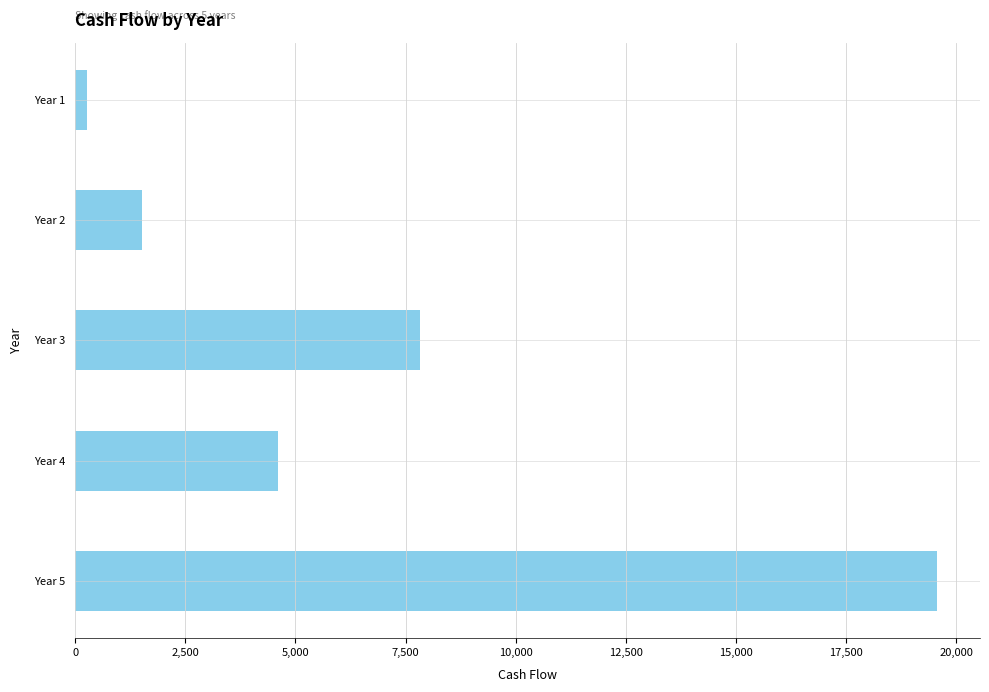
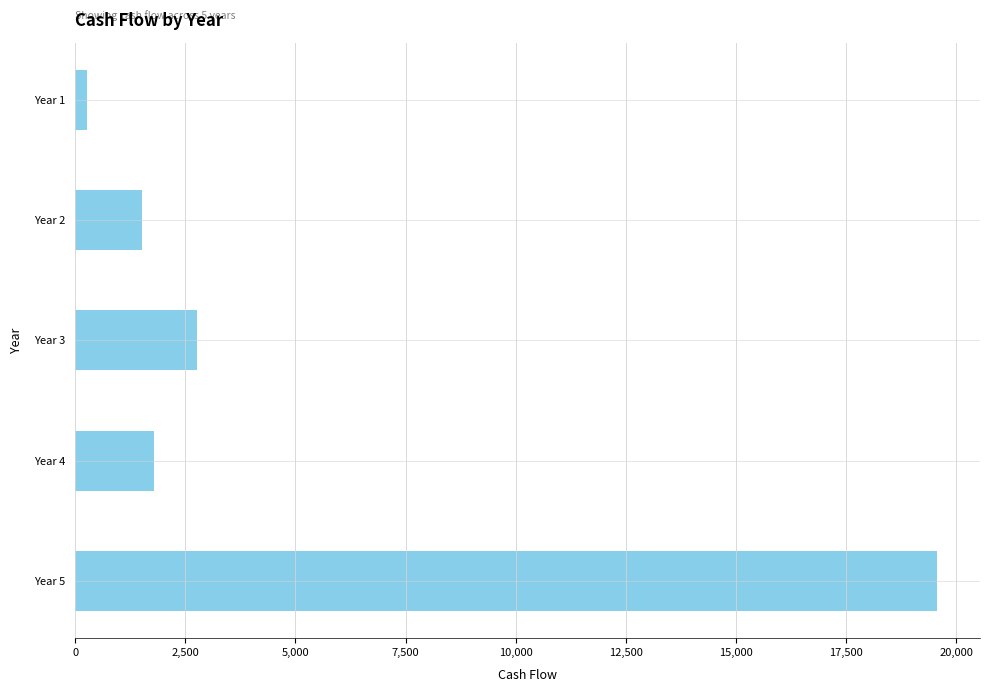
Year 3: 7,800 -> 2,800
Year 4: 4,600 -> 1,800
